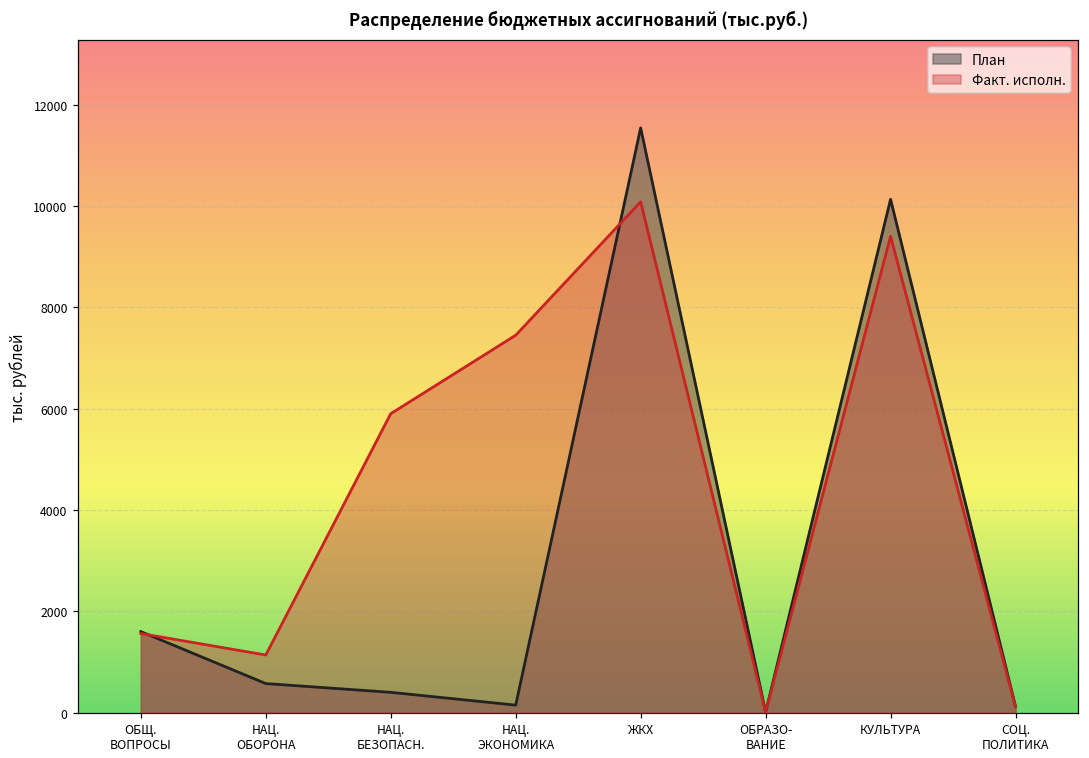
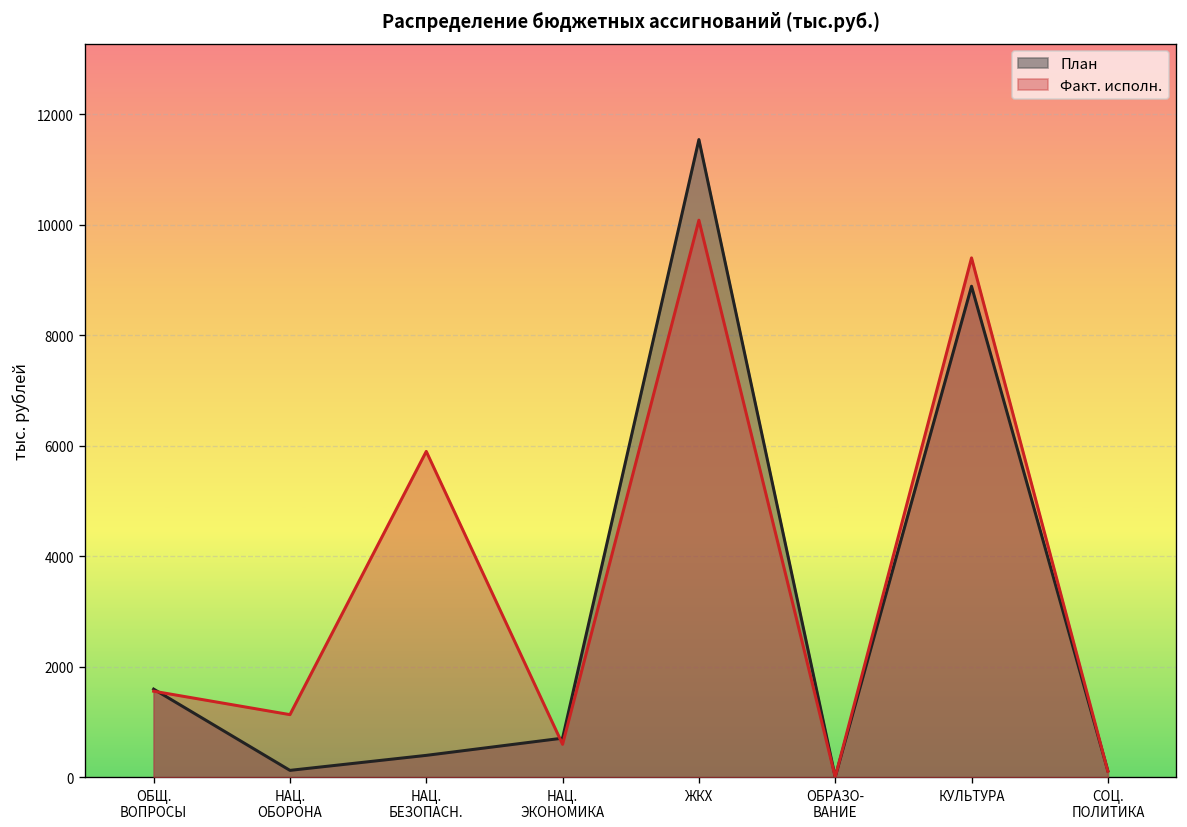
План, НАЦ. ОБОРОНА: 600 -> 100
План, НАЦ. ЭКОНОМИКА: 100 -> 700
Факт. исполн., НАЦ. ЭКОНОМИКА: 7500 -> 600
План, КУЛЬТУРА: 10100 -> 8900
